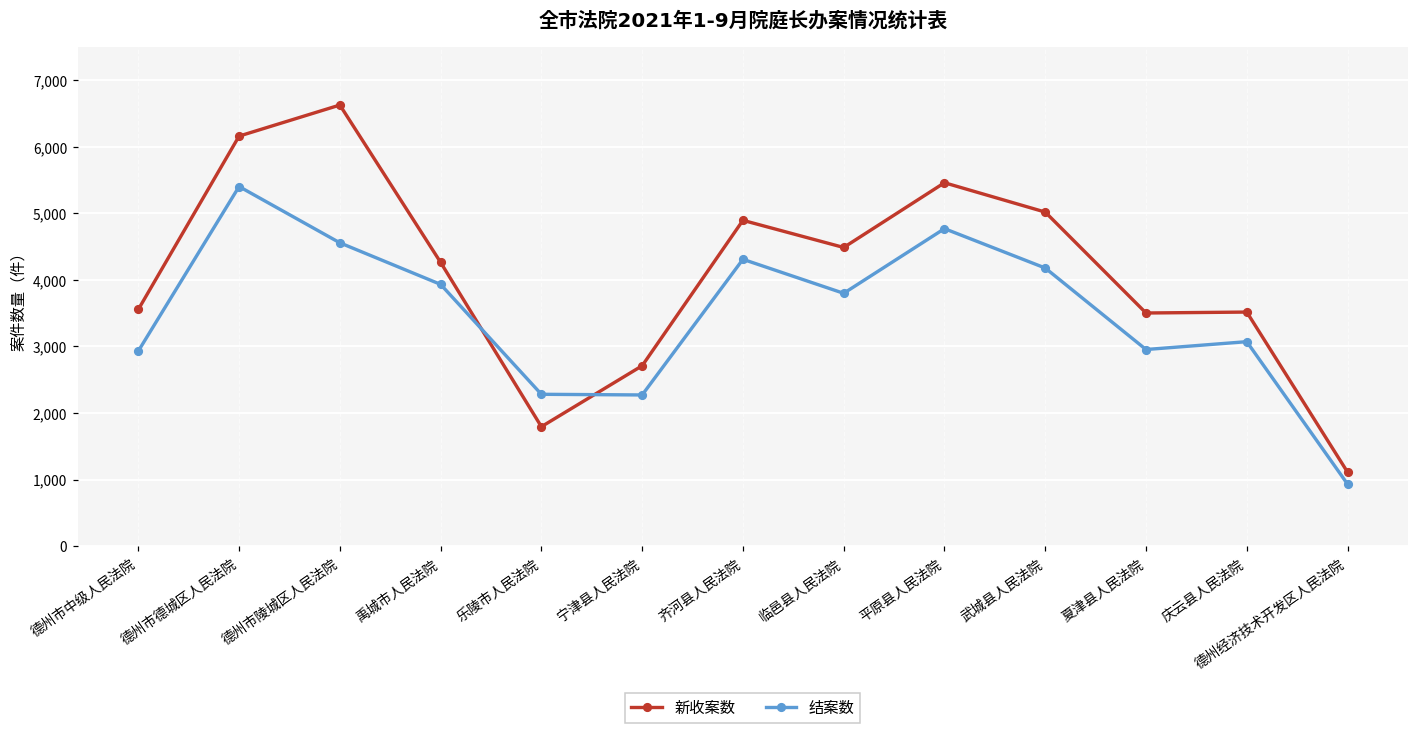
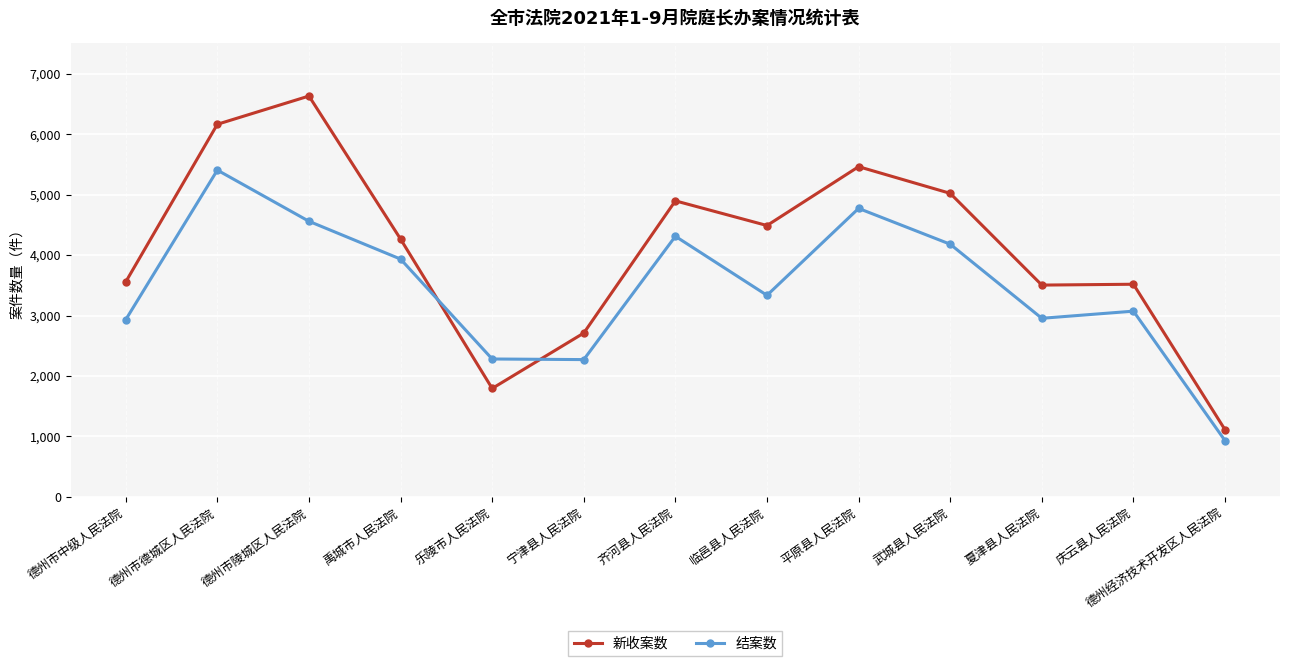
结案数, 临邑县人民法院: 3,800 -> 3,300
